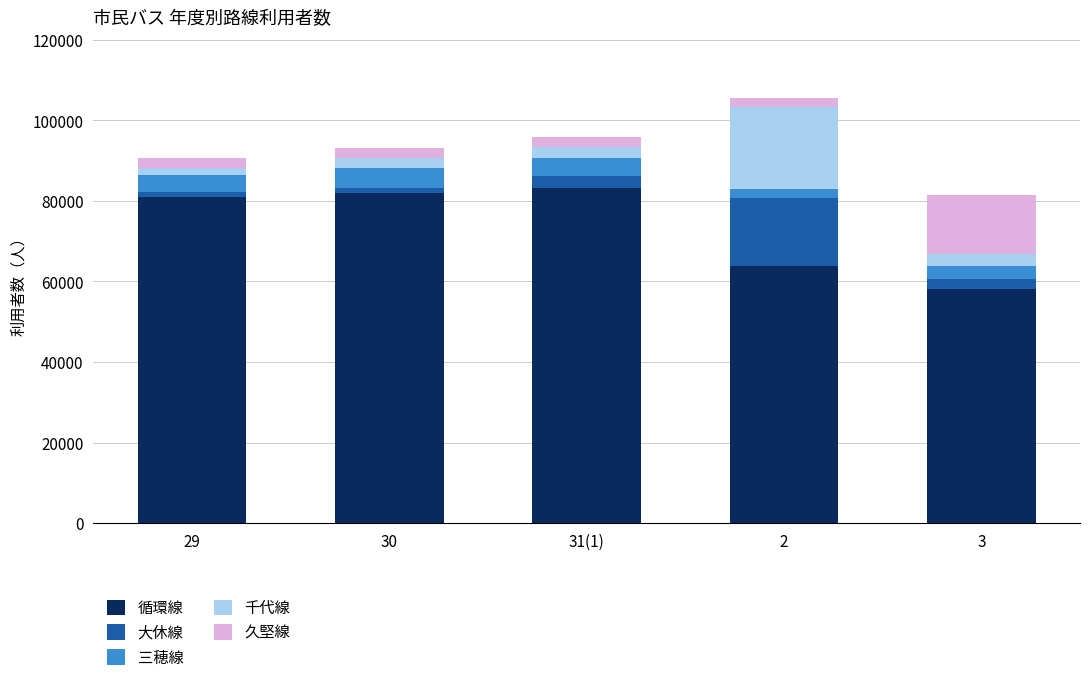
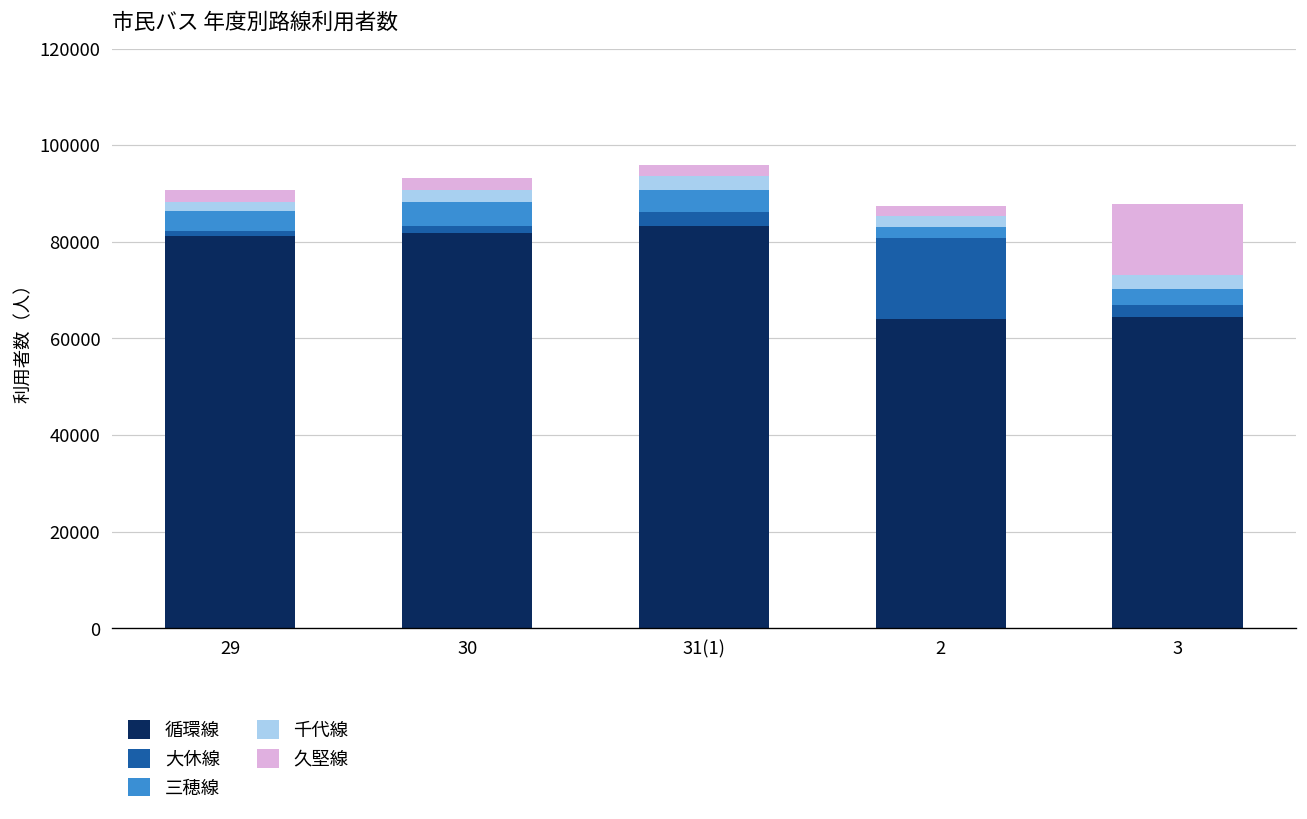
千代線, 2: 20000 -> 2000
循環線, 3: 58000 -> 64000
